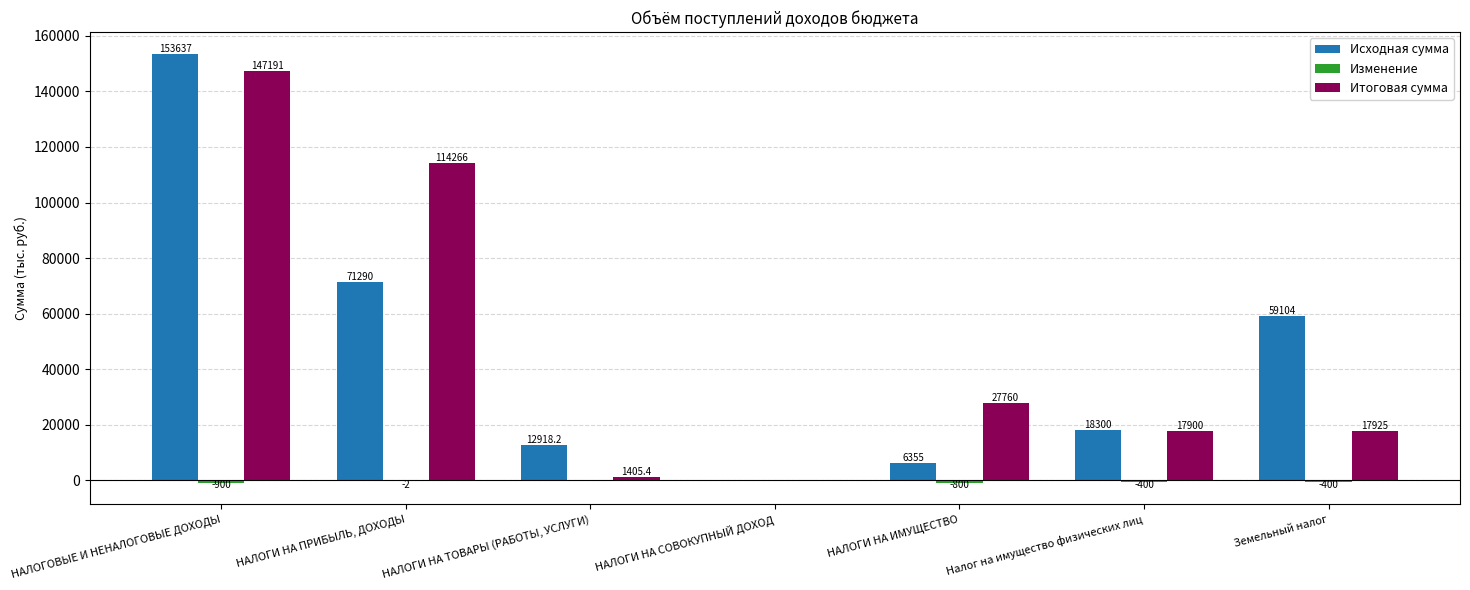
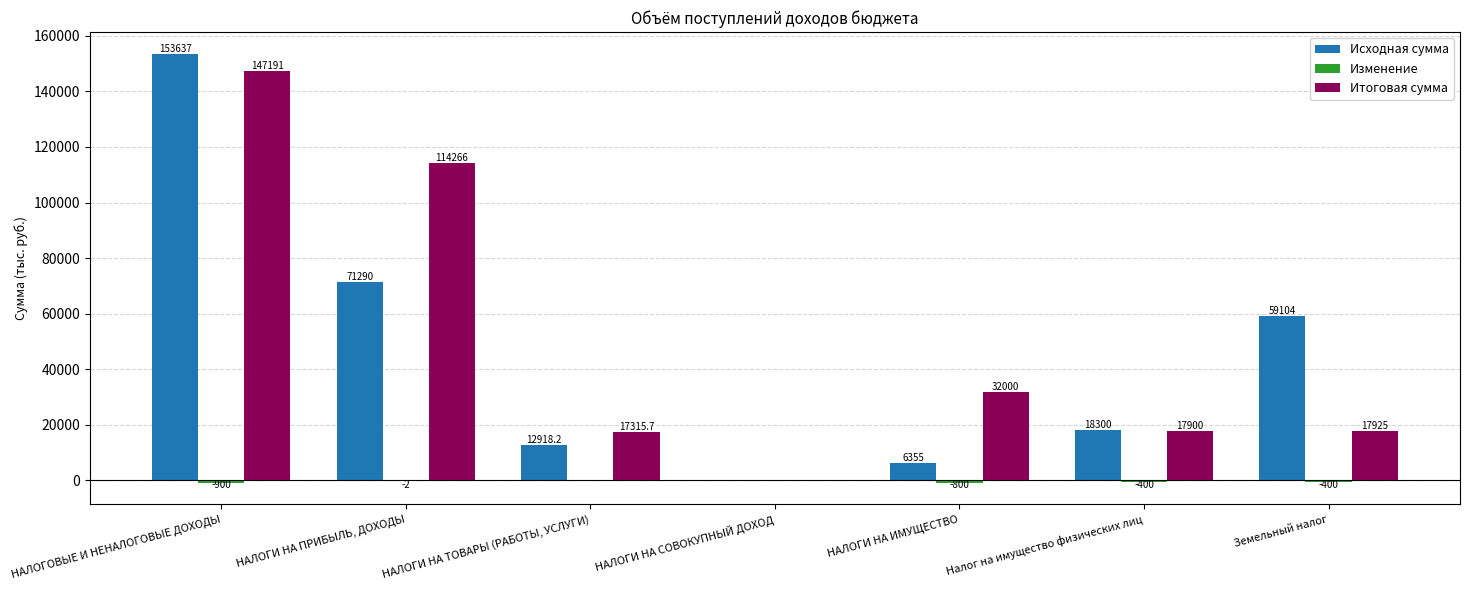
Итоговая сумма, НАЛОГИ НА ТОВАРЫ (РАБОТЫ, УСЛУГИ): 1405.4 -> 17315.7
Итоговая сумма, НАЛОГИ НА ИМУЩЕСТВО: 27760 -> 32000
